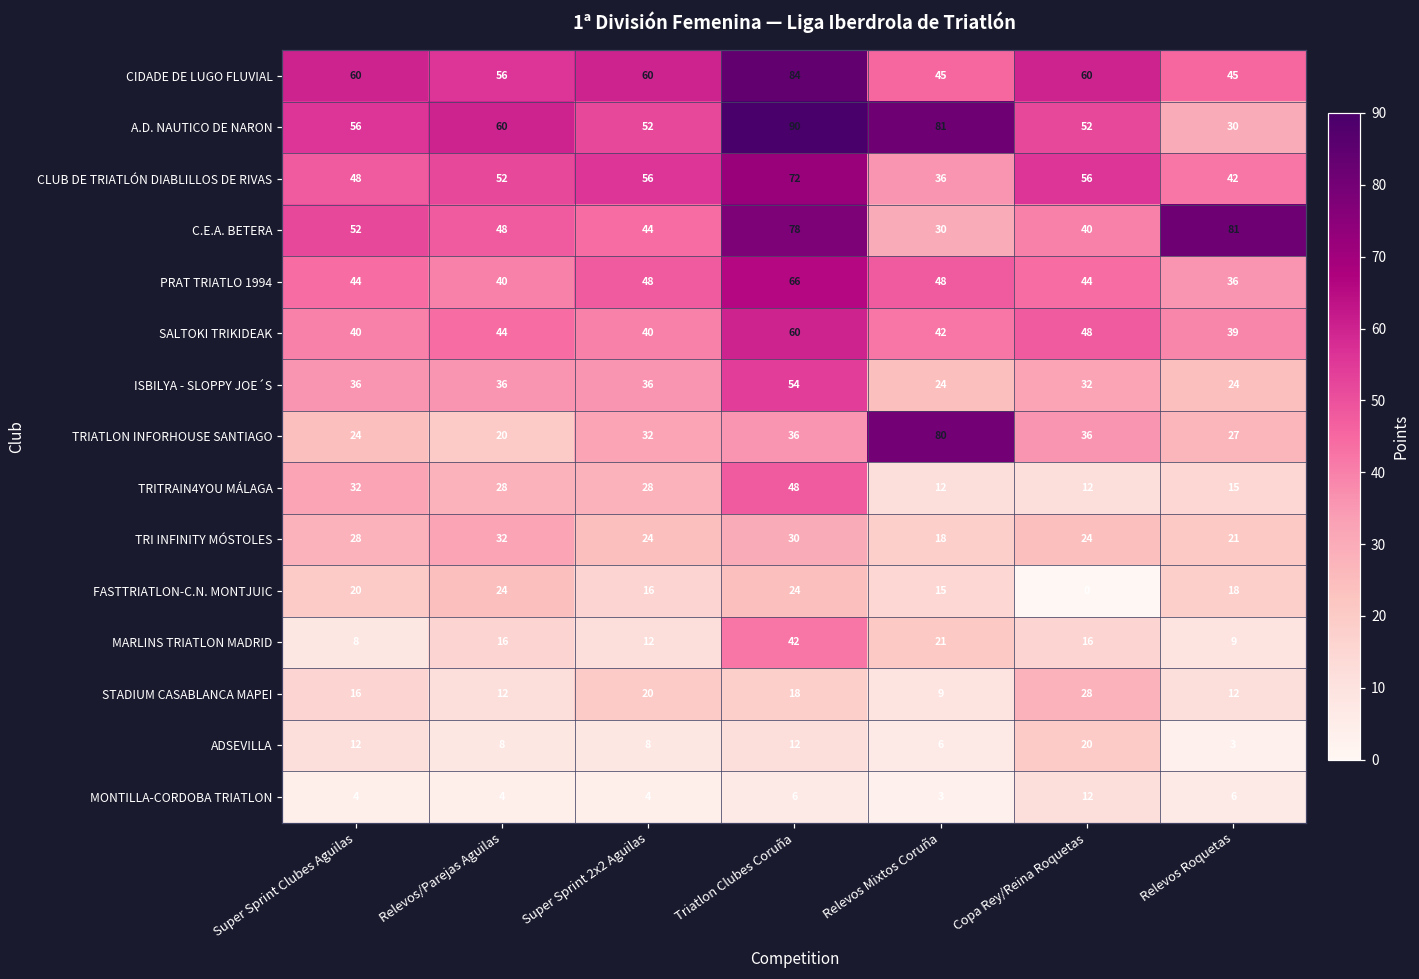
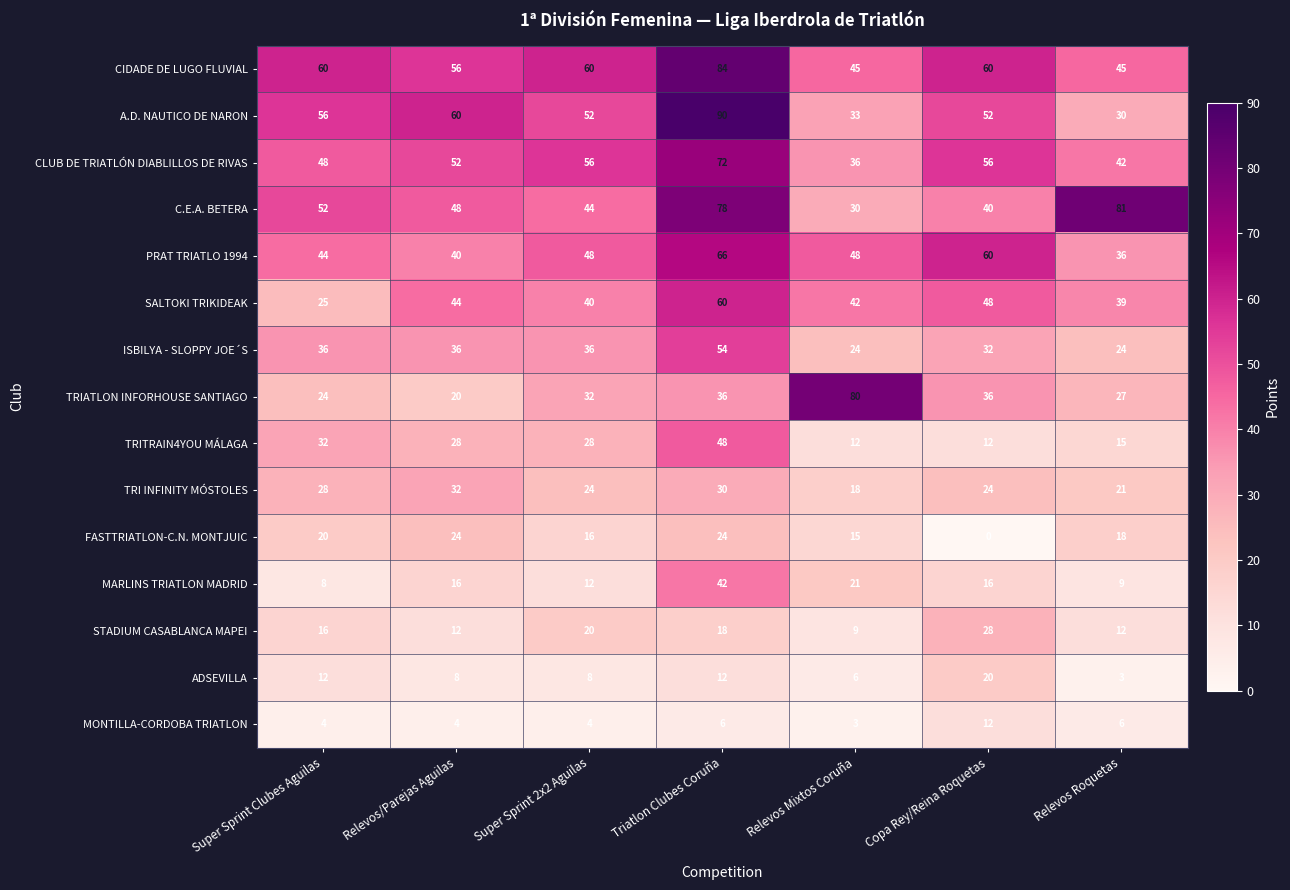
A.D. NAUTICO DE NARON, Relevos Mixtos Coruña: 81 -> 33
PRAT TRIATLO 1994, Copa Rey/Reina Roquetas: 44 -> 60
SALTOKI TRIKIDEAK, Super Sprint Clubes Aguilas: 40 -> 25
